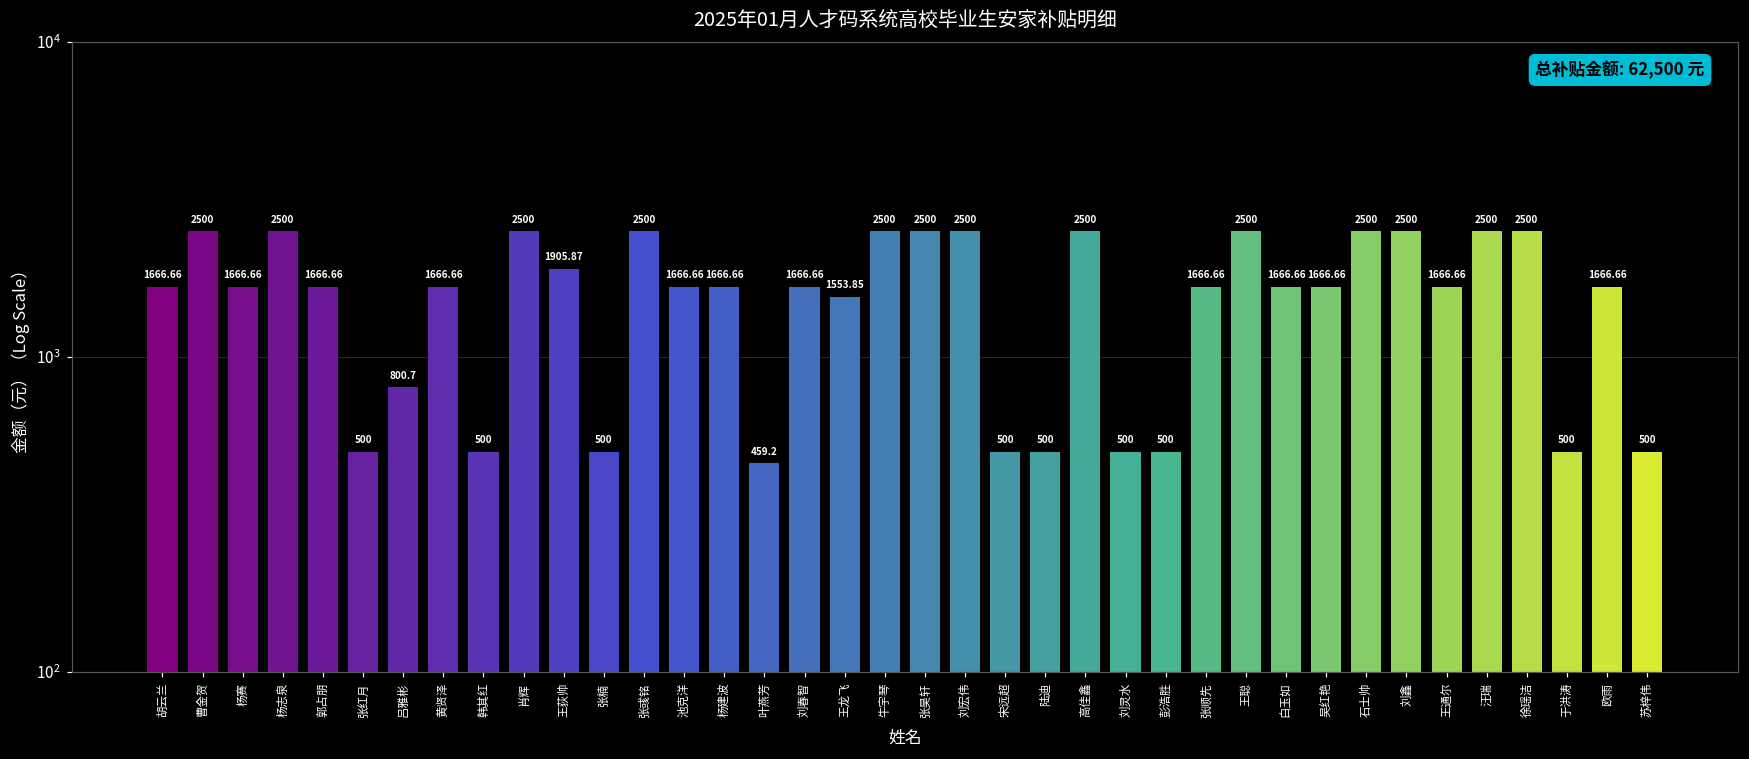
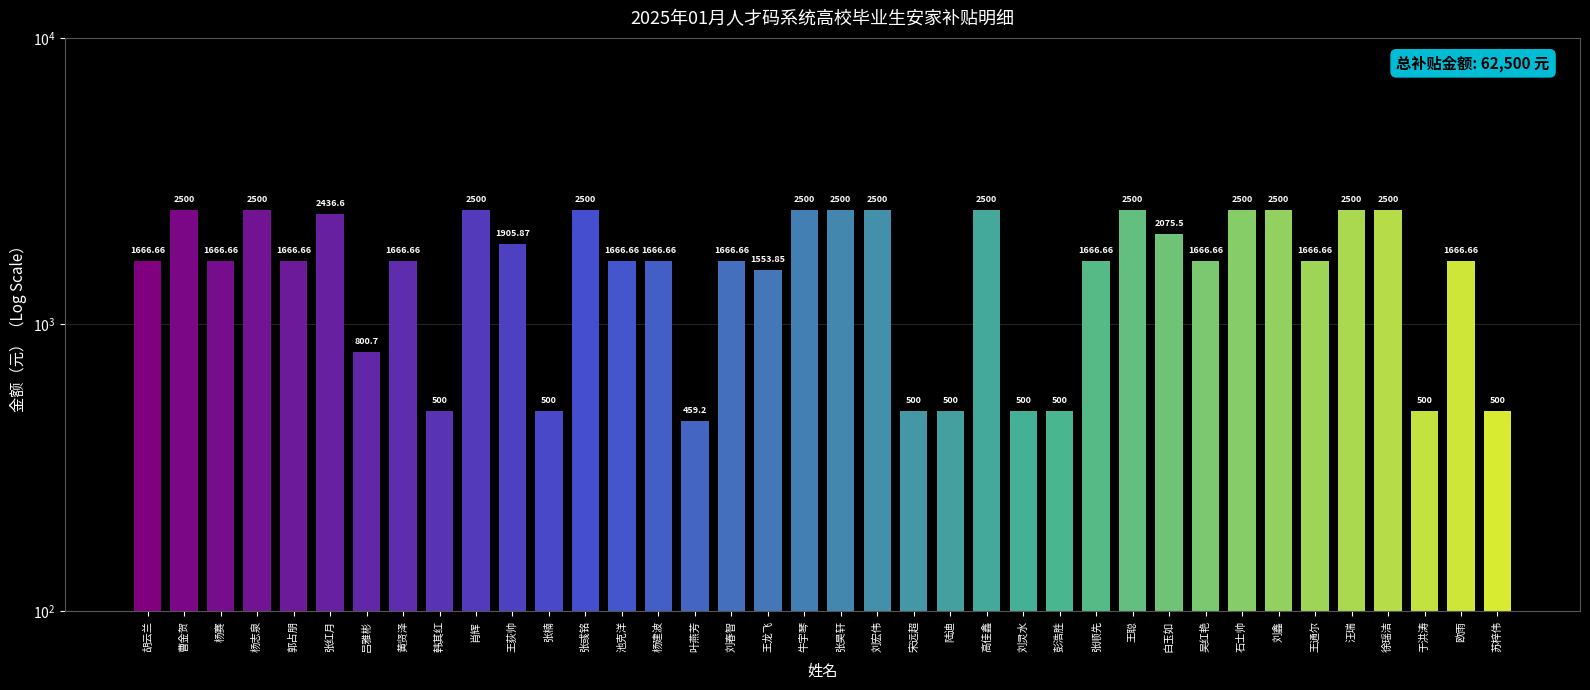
张红月: 500 -> 2436.6
白玉如: 1666.66 -> 2075.5
